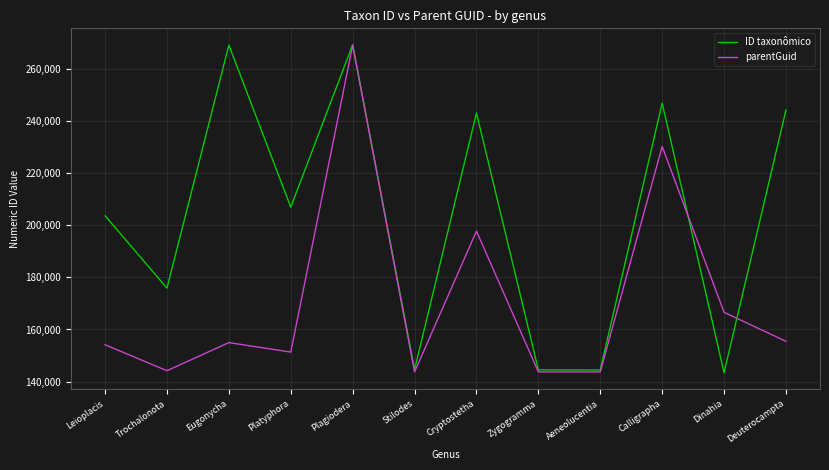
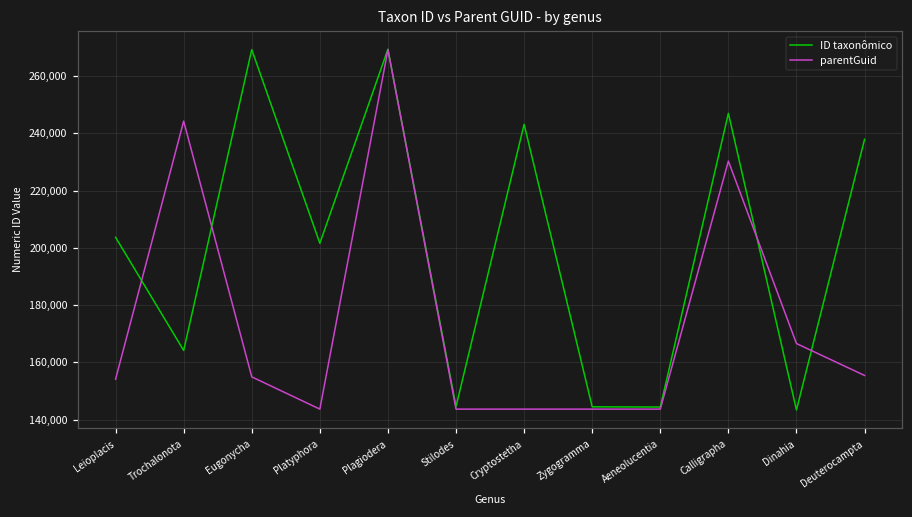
ID taxonômico, Trochalonota: 176,000 -> 164,000
parentGuid, Trochalonota: 144,000 -> 244,000
ID taxonômico, Platyphora: 207,000 -> 202,000
parentGuid, Platyphora: 151,000 -> 144,000
parentGuid, Cryptostetha: 198,000 -> 144,000
ID taxonômico, Deuterocampta: 244,000 -> 238,000
